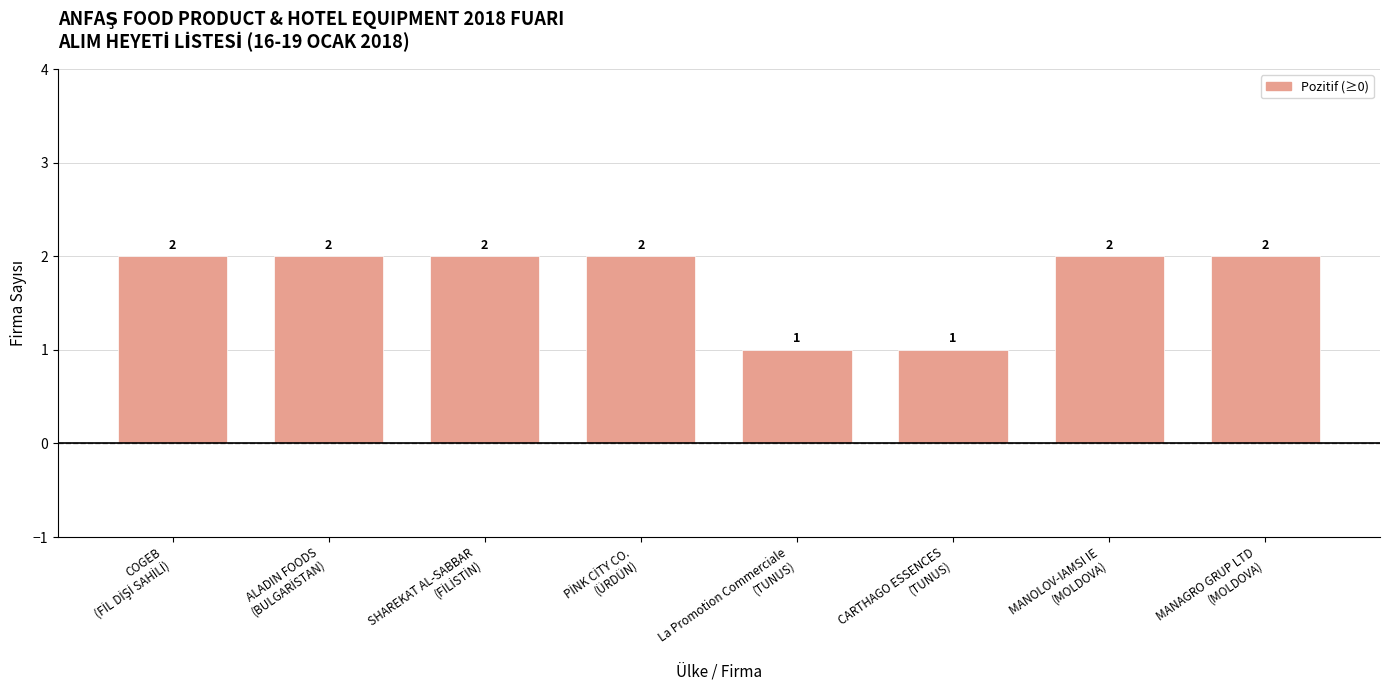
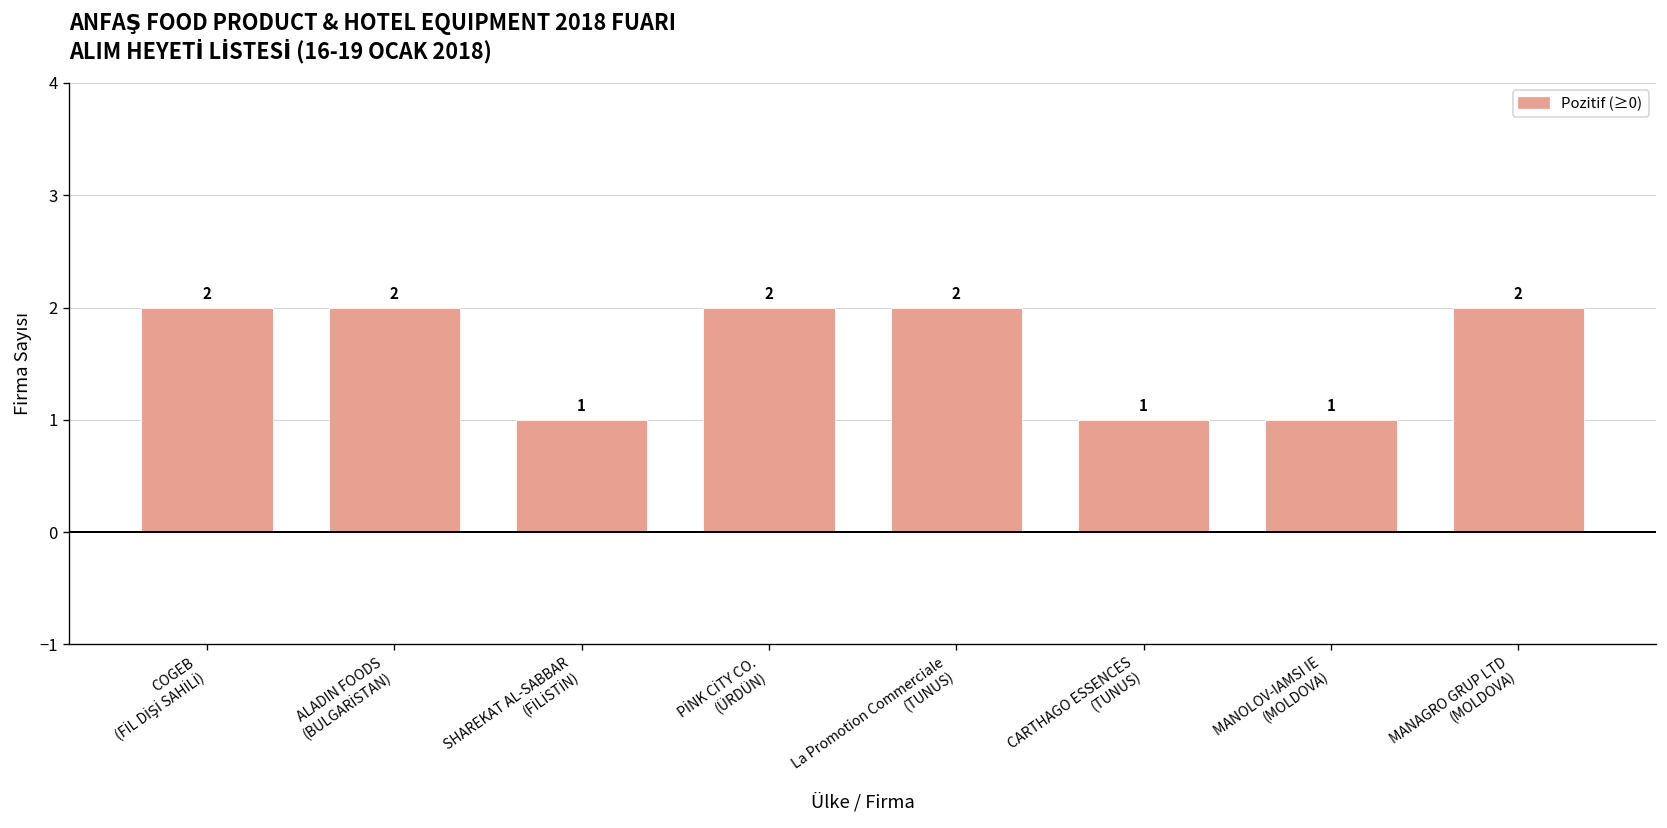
SHAREKAT AL-SABBAR (FİLİSTİN): 2 -> 1
La Promotion Commerciale (TUNUS): 1 -> 2
MANOLOV-IAMSI IE (MOLDOVA): 2 -> 1
